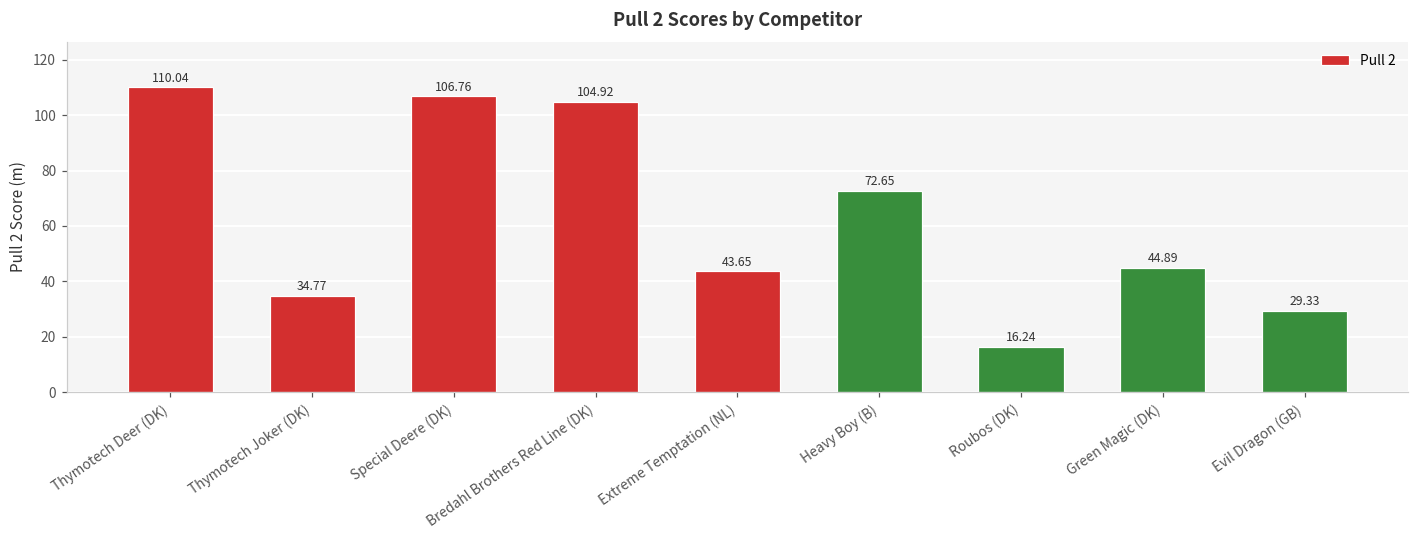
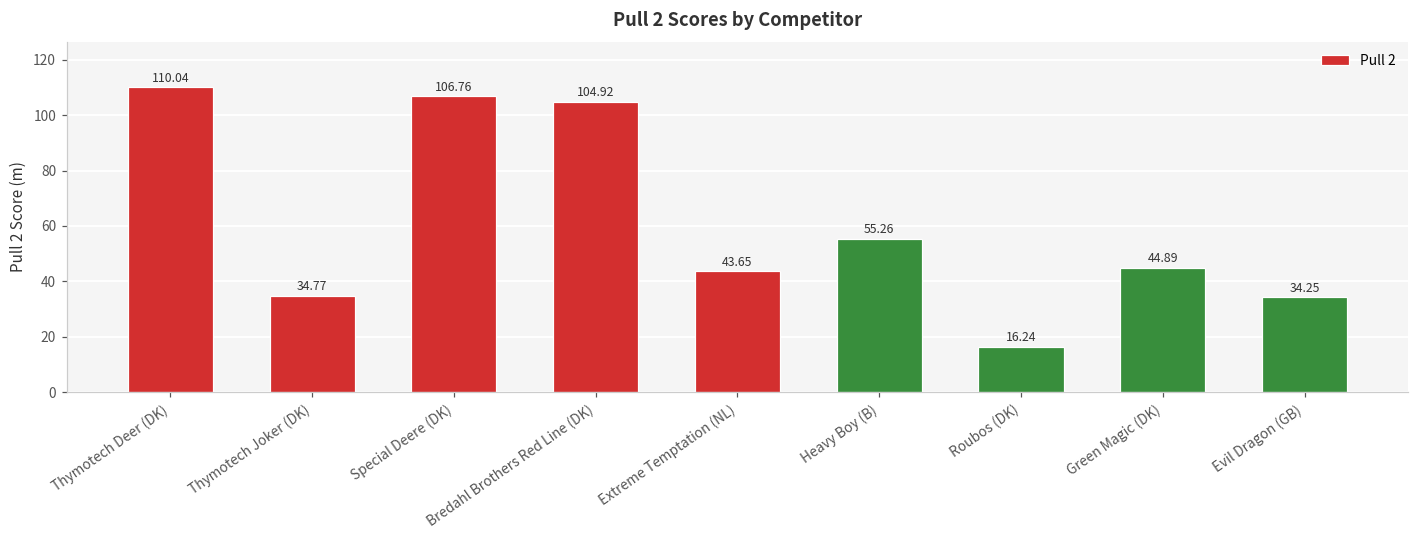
Heavy Boy (B): 72.65 -> 55.26
Evil Dragon (GB): 29.33 -> 34.25
